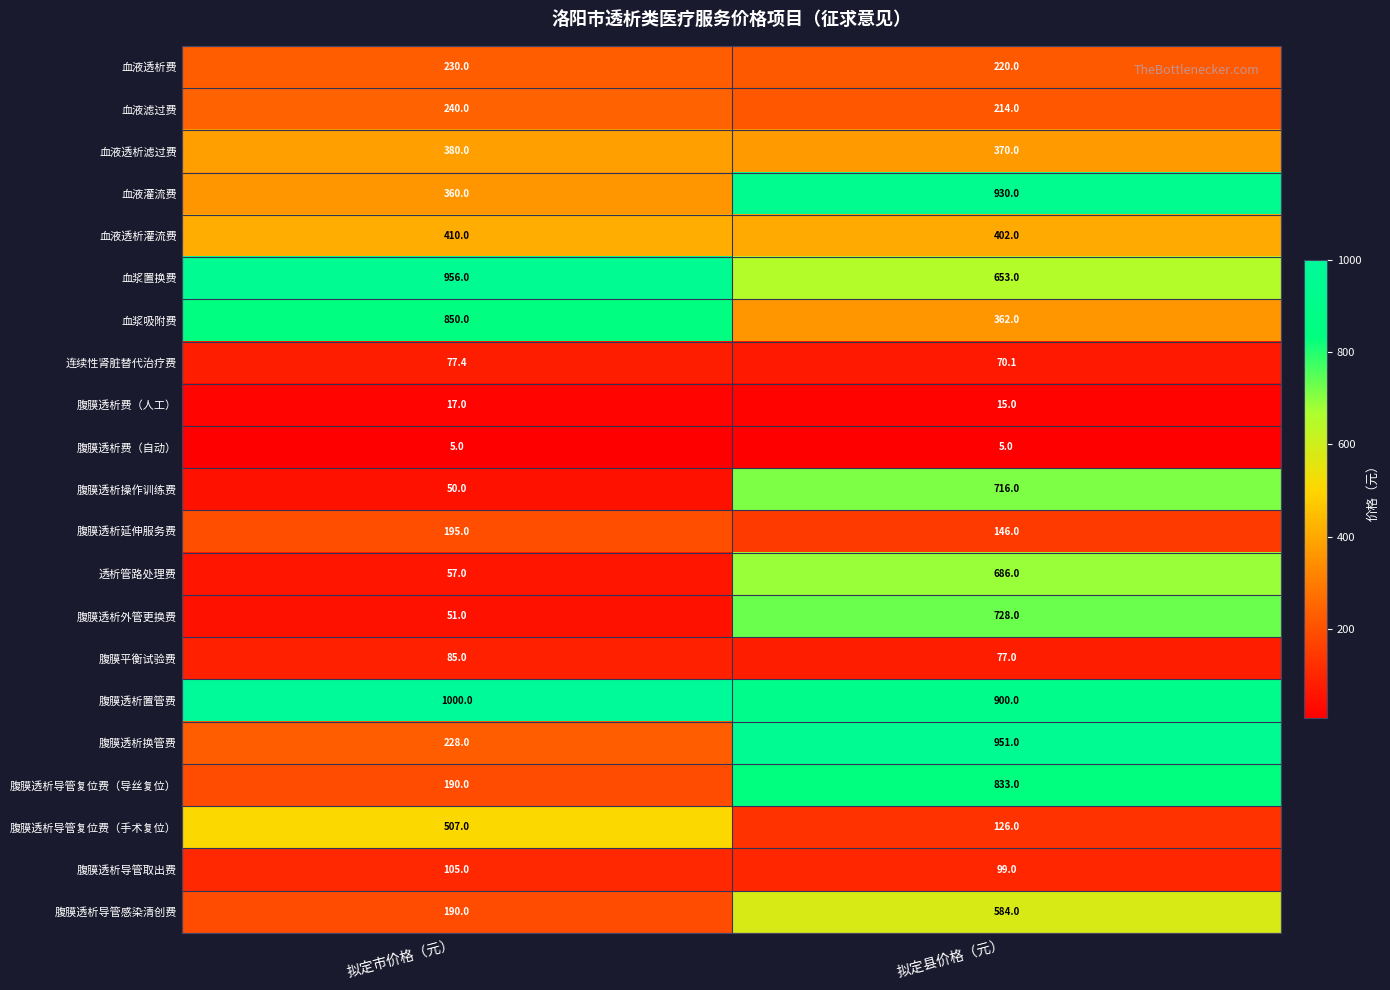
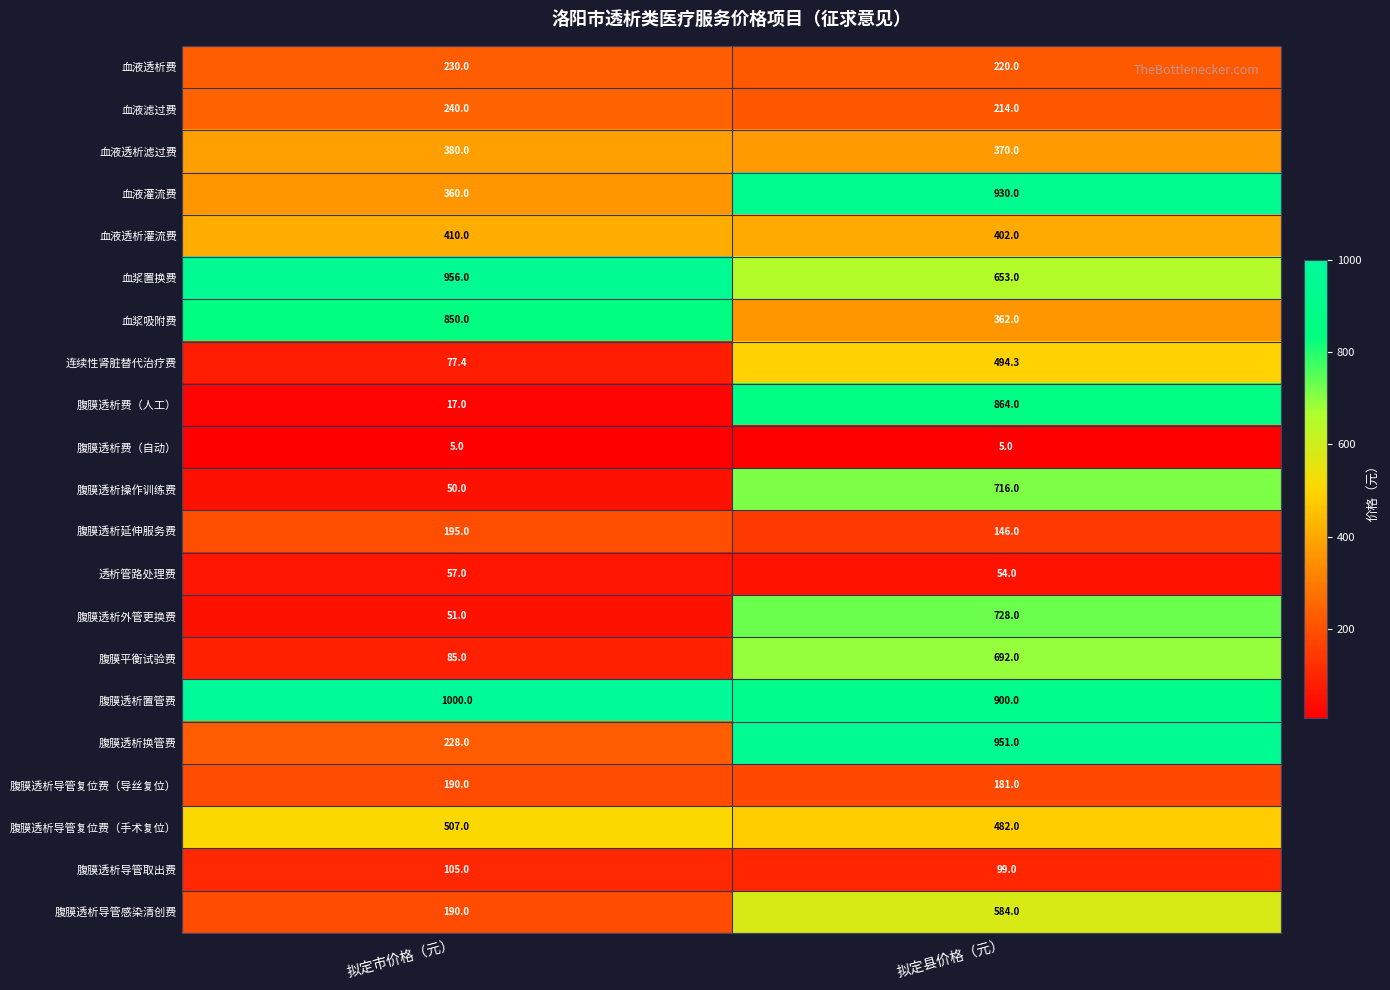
连续性肾脏替代治疗费, 拟定县价格（元）: 70.1 -> 494.3
腹膜透析费（人工）, 拟定县价格（元）: 15.0 -> 864.0
透析管路处理费, 拟定县价格（元）: 686.0 -> 54.0
腹膜平衡试验费, 拟定县价格（元）: 77.0 -> 692.0
腹膜透析导管复位费（导丝复位）, 拟定县价格（元）: 833.0 -> 181.0
腹膜透析导管复位费（手术复位）, 拟定县价格（元）: 126.0 -> 482.0
